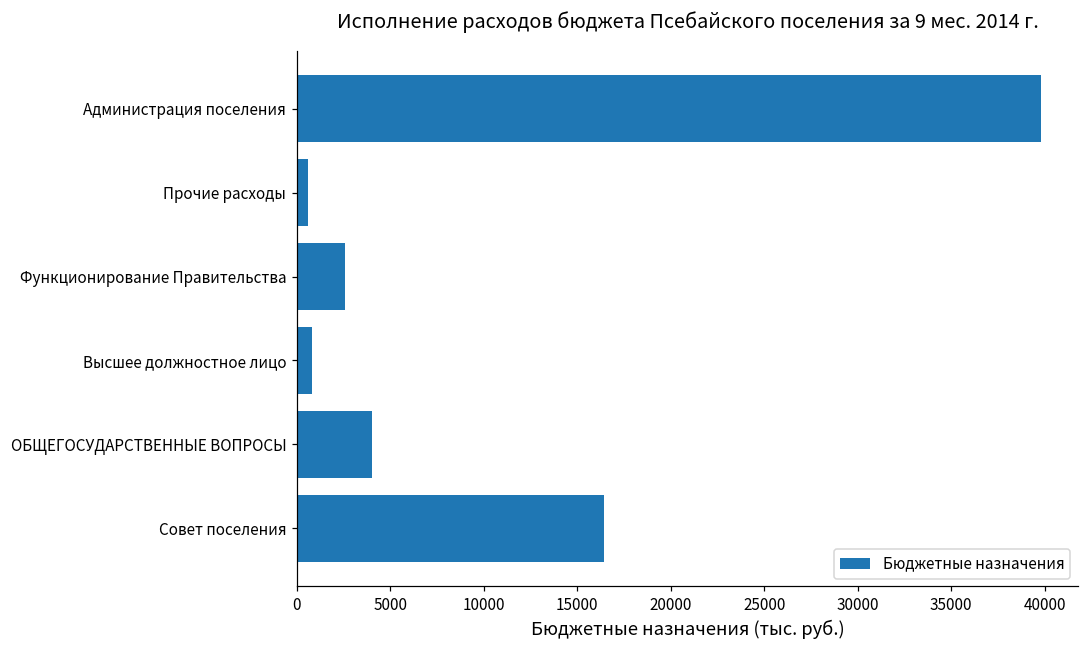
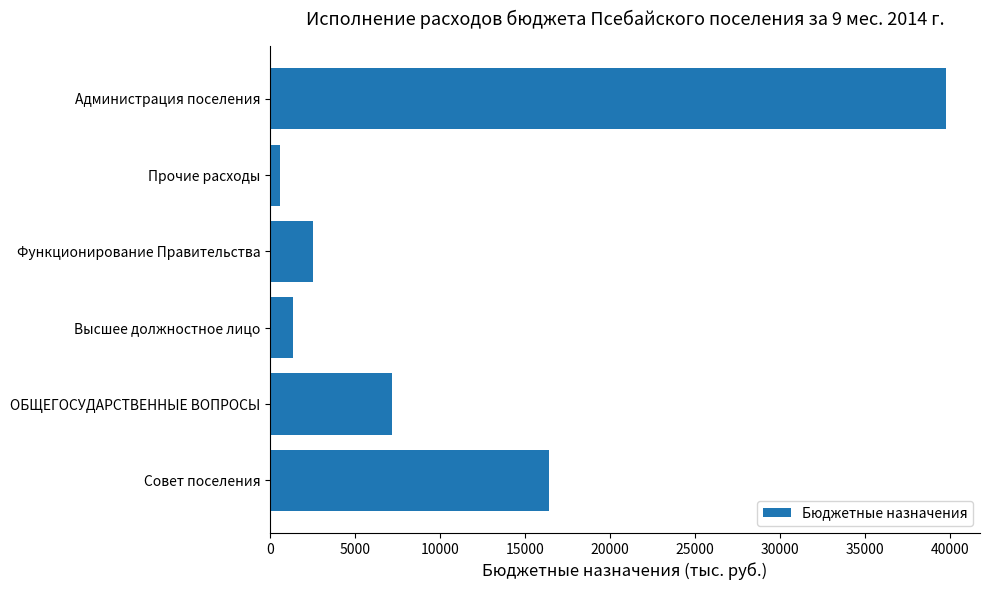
Высшее должностное лицо: 800 -> 1300
ОБЩЕГОСУДАРСТВЕННЫЕ ВОПРОСЫ: 4000 -> 7200
